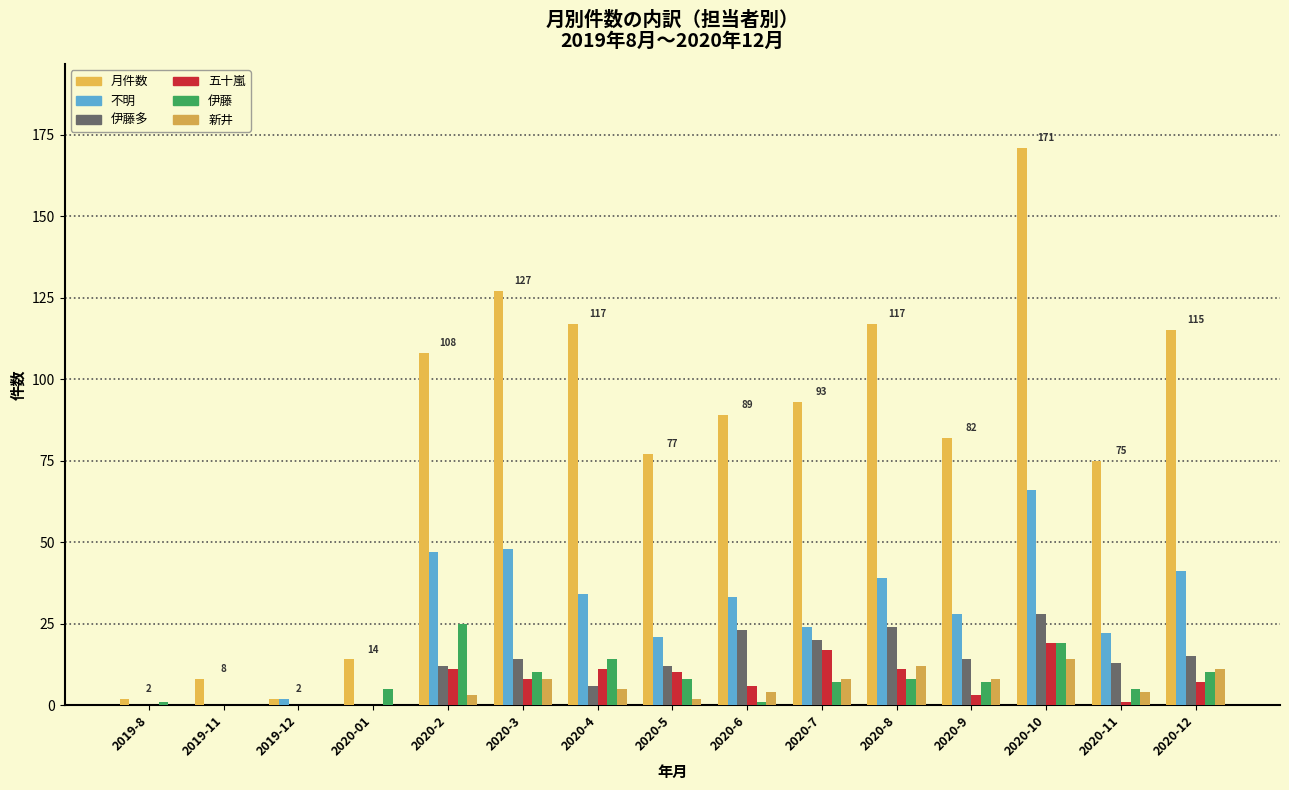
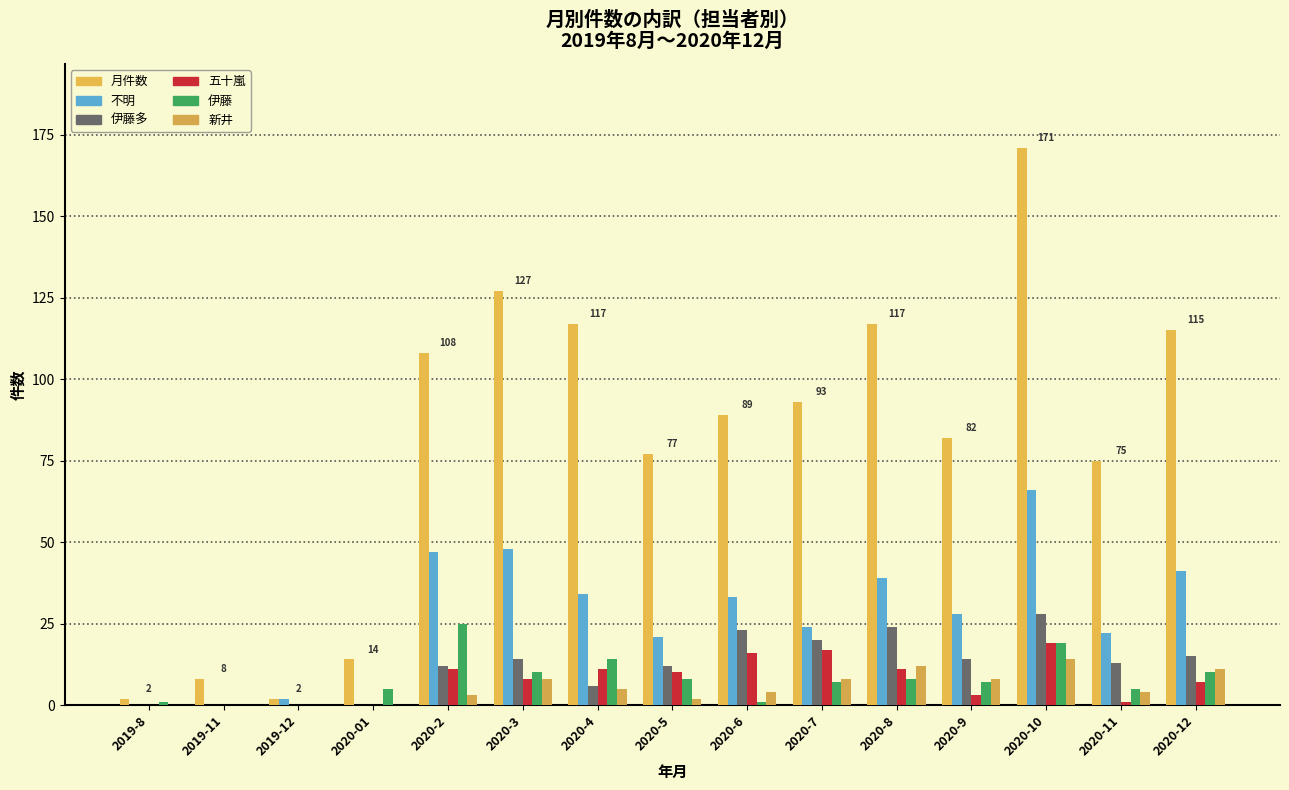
五十嵐, 2020-6: 6 -> 16
